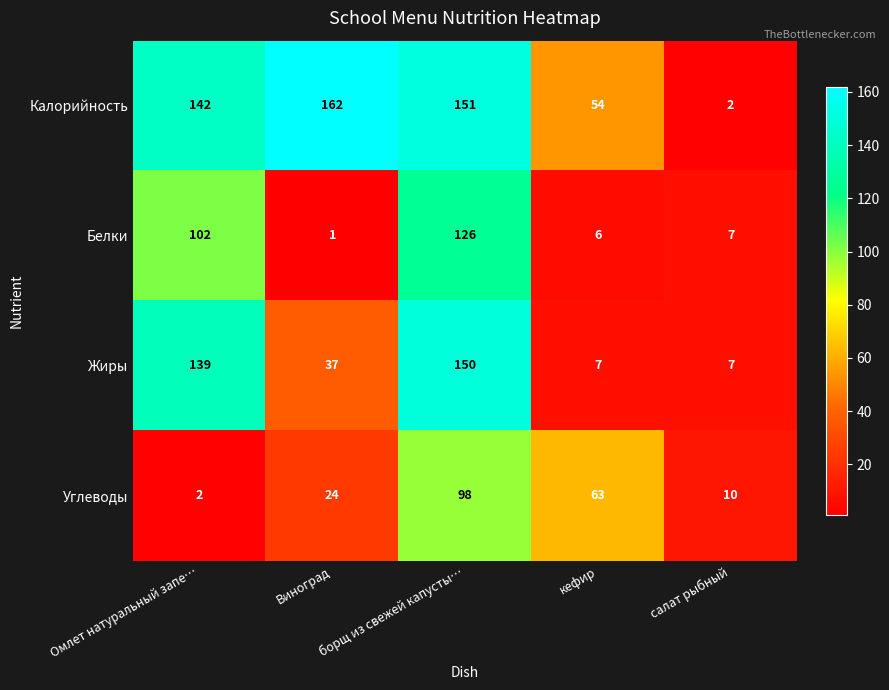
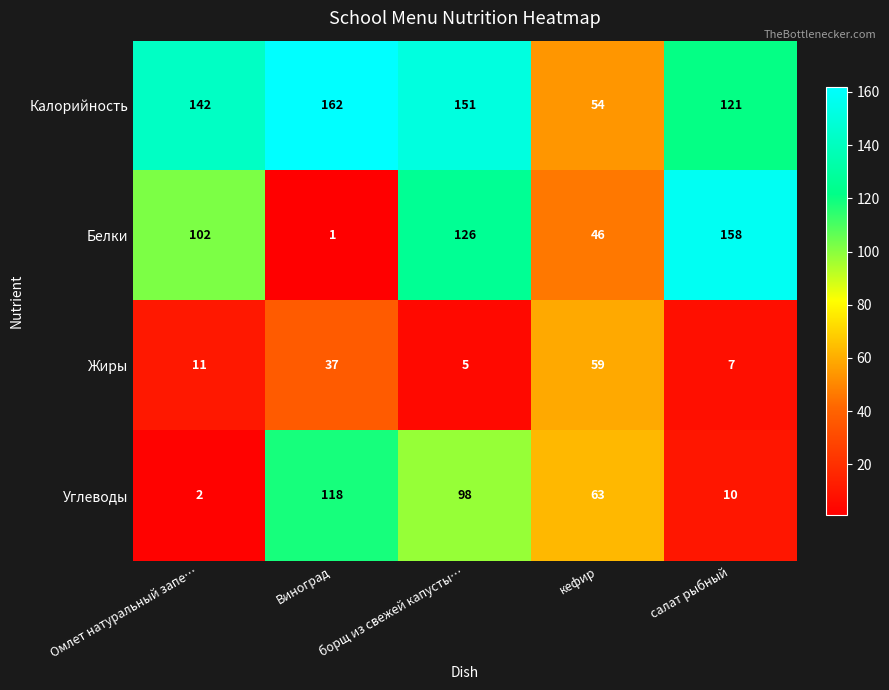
Калорийность, салат рыбный: 2 -> 121
Белки, кефир: 6 -> 46
Белки, салат рыбный: 7 -> 158
Жиры, Омлет натуральный запе…: 139 -> 11
Жиры, борщ из свежей капусты…: 150 -> 5
Жиры, кефир: 7 -> 59
Углеводы, Виноград: 24 -> 118
